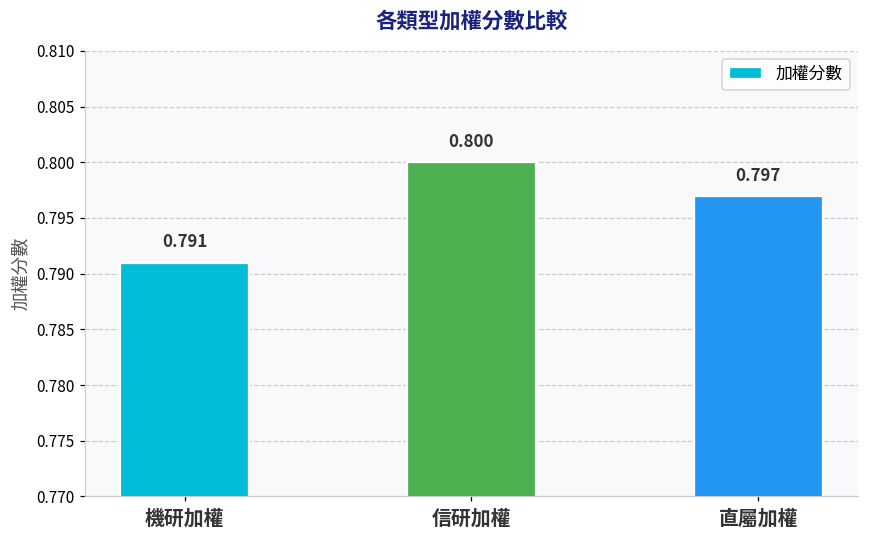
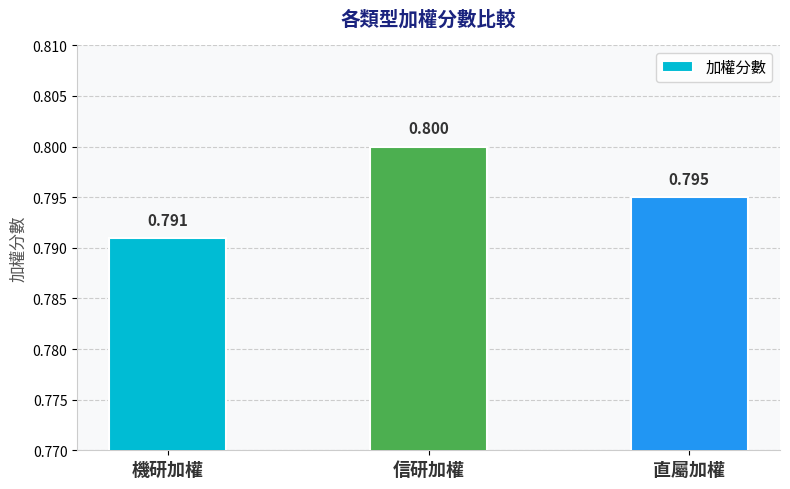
直屬加權: 0.797 -> 0.795
